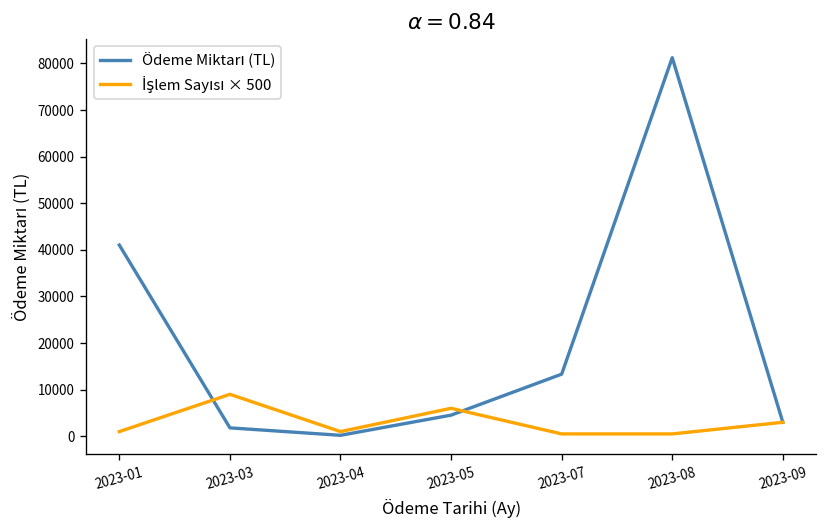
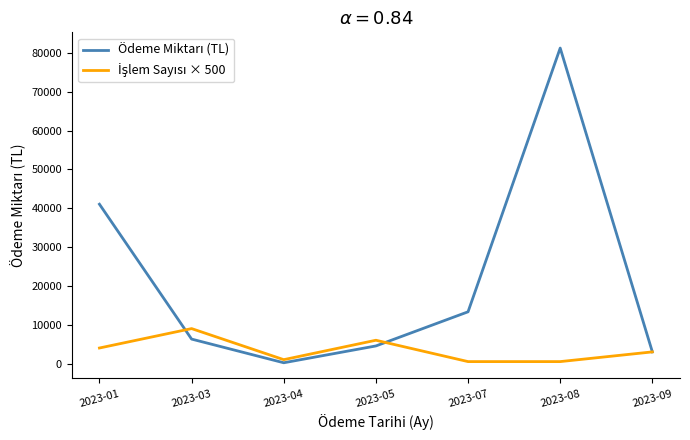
İşlem Sayısı × 500, 2023-01: 1000 -> 4000
Ödeme Miktarı (TL), 2023-03: 2000 -> 6000
